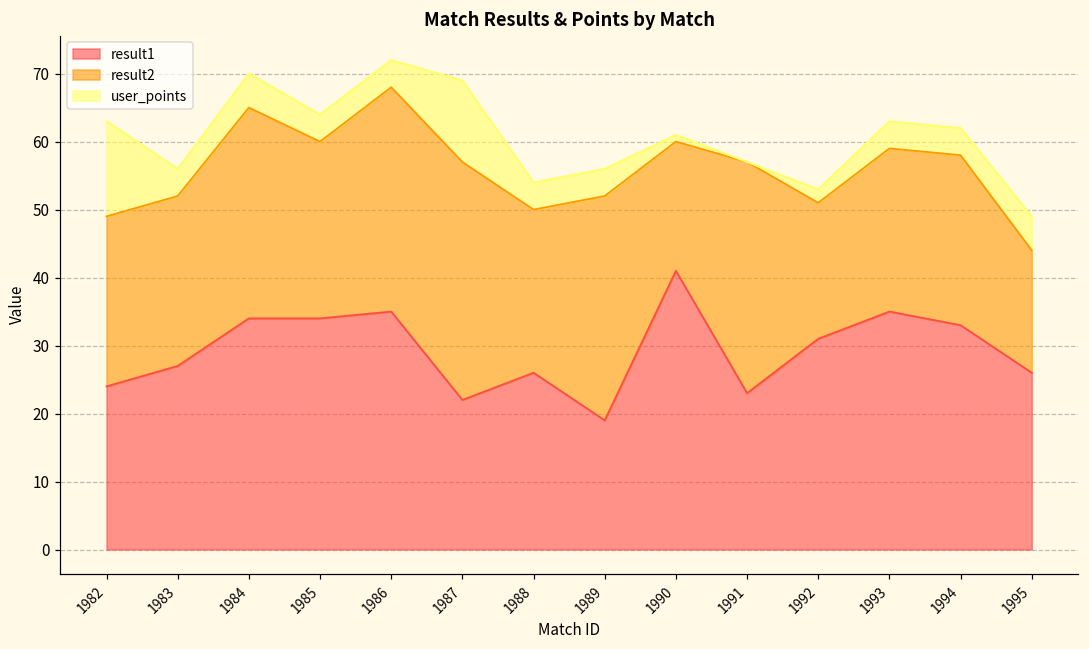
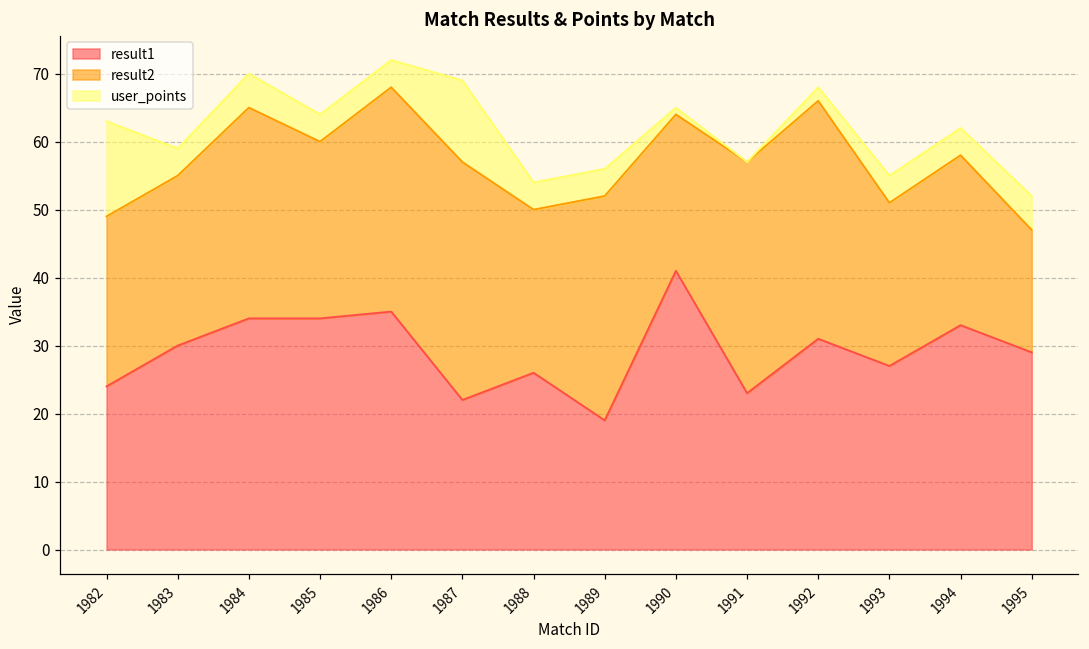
result1, 1983: 27 -> 30
result2, 1990: 19 -> 23
result2, 1992: 20 -> 35
result1, 1993: 35 -> 27
result1, 1995: 26 -> 29
